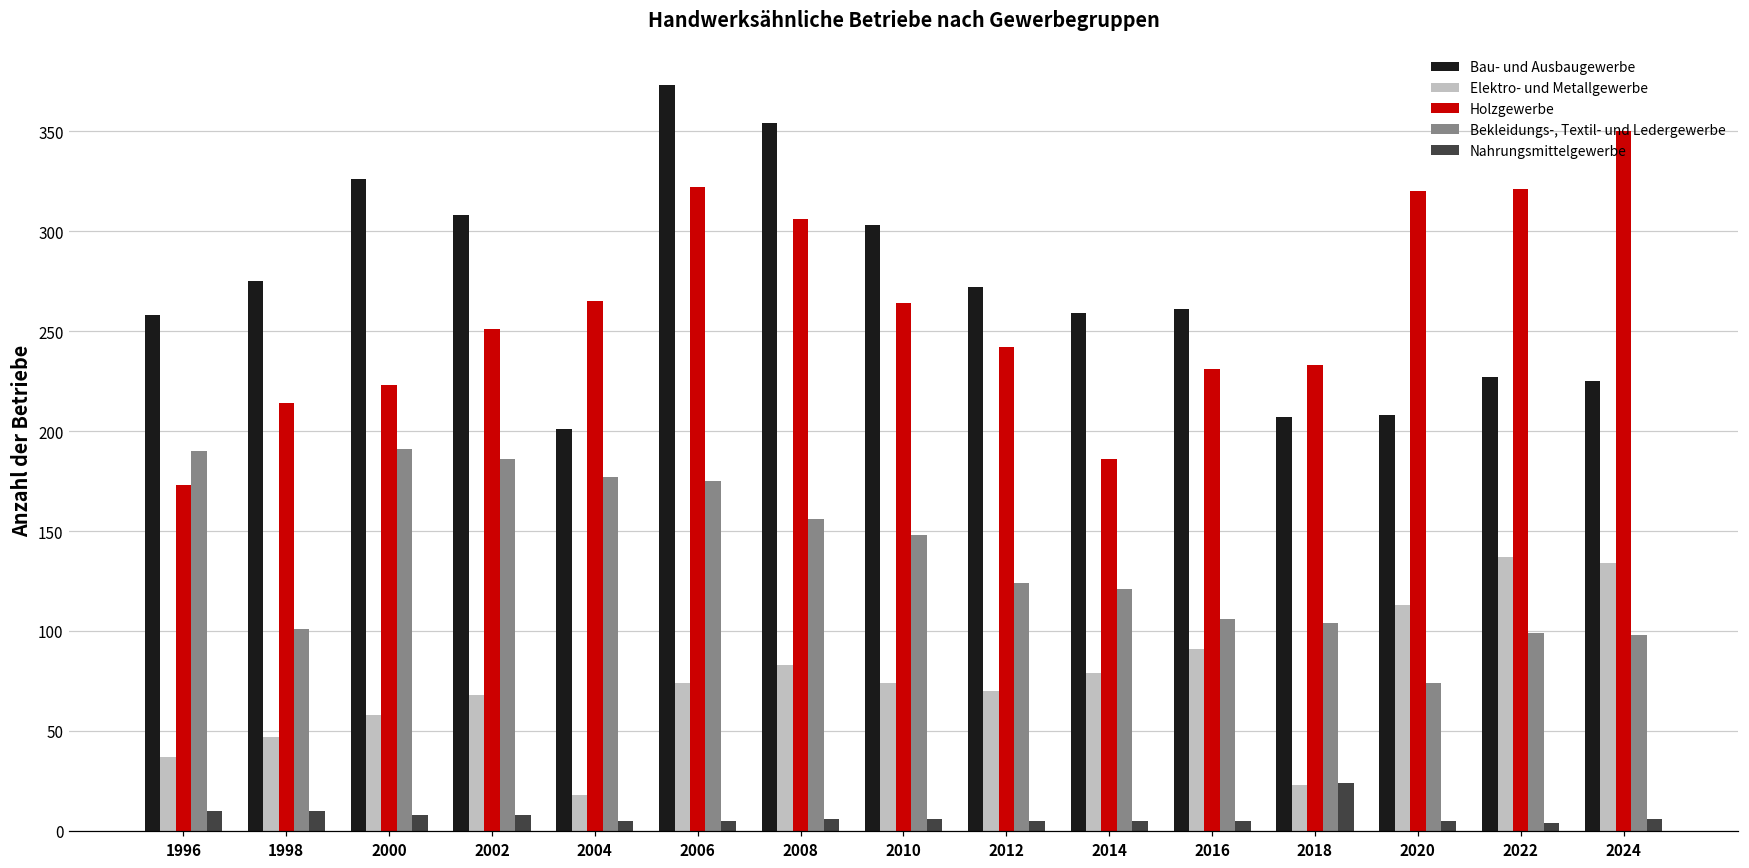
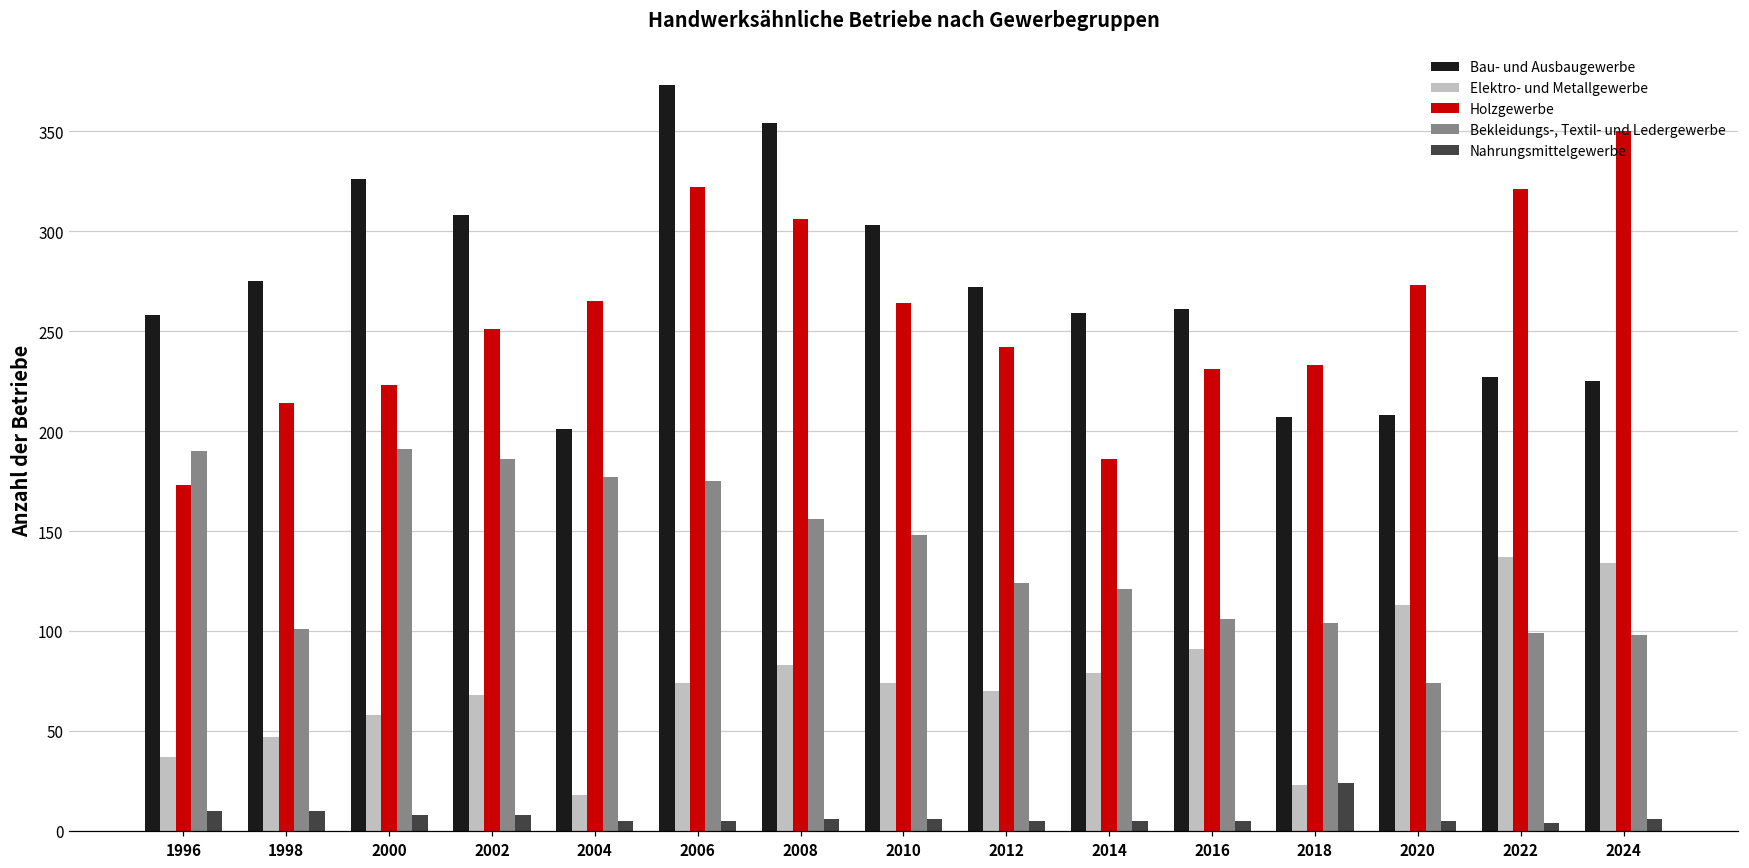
Holzgewerbe, 2020: 320 -> 273
